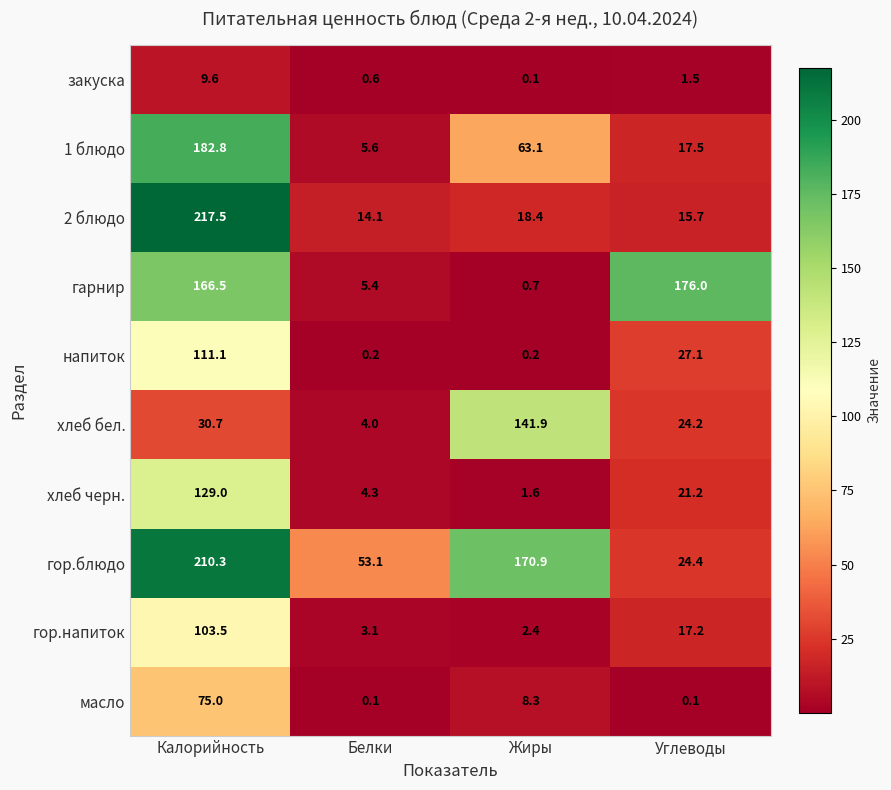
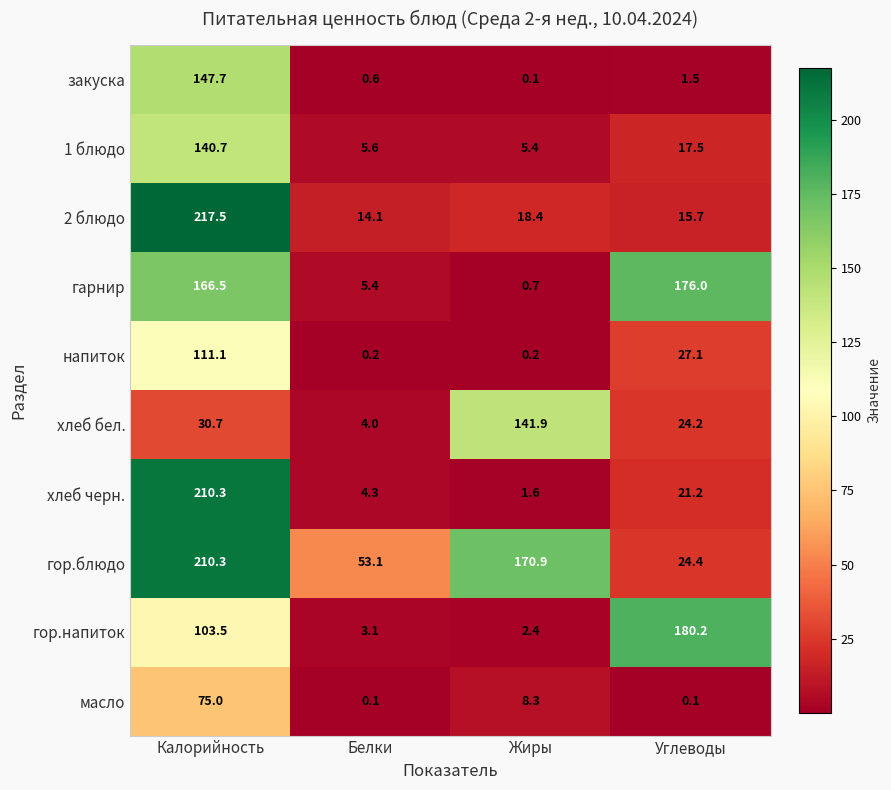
закуска, Калорийность: 9.6 -> 147.7
1 блюдо, Калорийность: 182.8 -> 140.7
1 блюдо, Жиры: 63.1 -> 5.4
хлеб черн., Калорийность: 129.0 -> 210.3
гор.напиток, Углеводы: 17.2 -> 180.2
